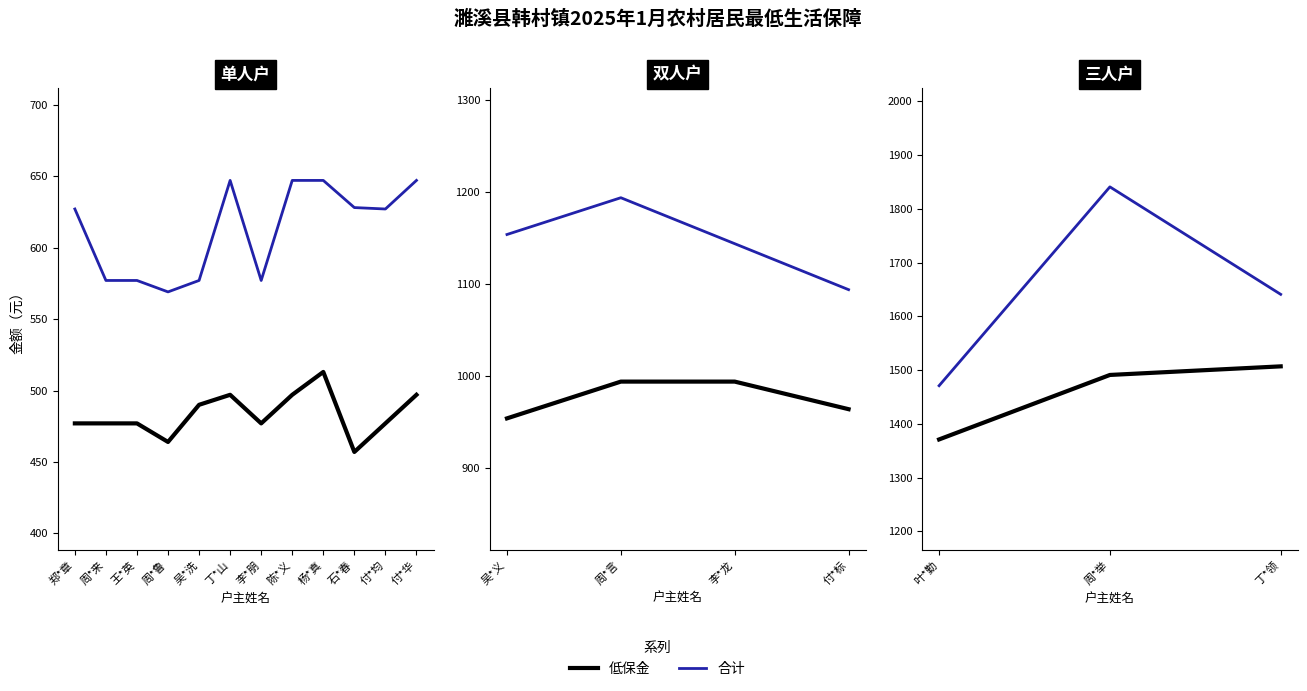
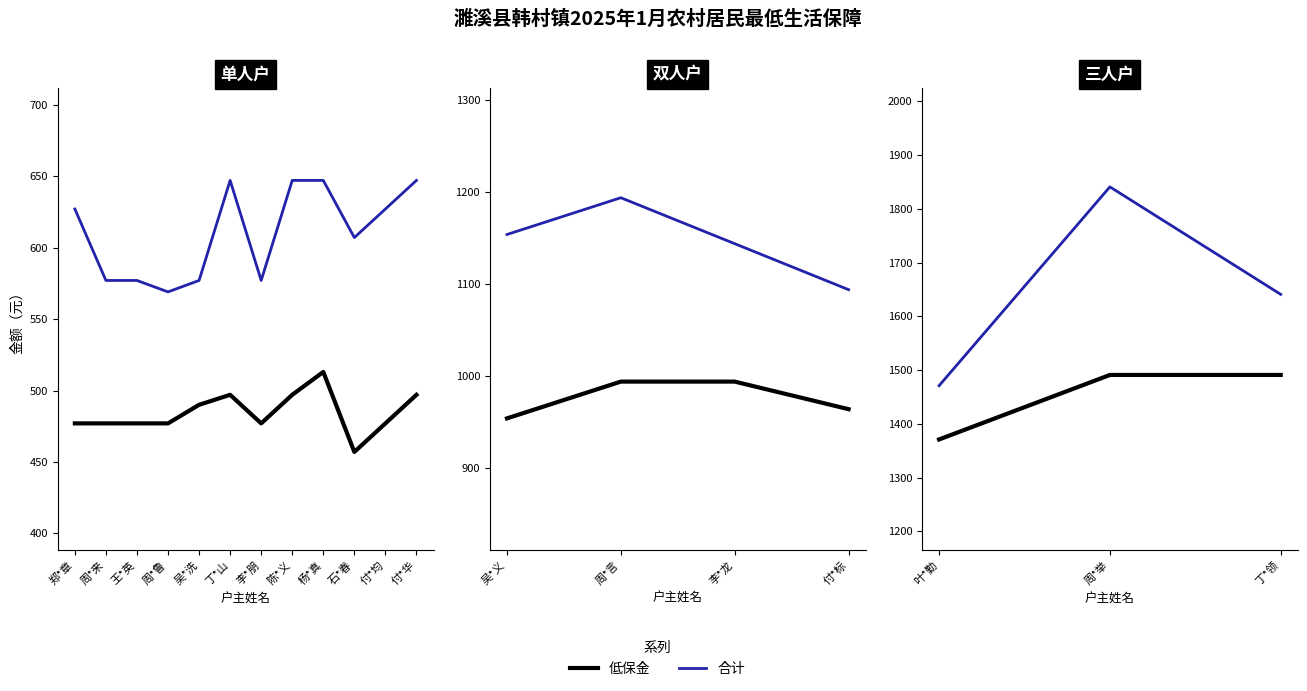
单人户, 低保金, 周*鲁: 464 -> 477
单人户, 合计, 石*春: 628 -> 607
三人户, 低保金, 丁*领: 1510 -> 1490
